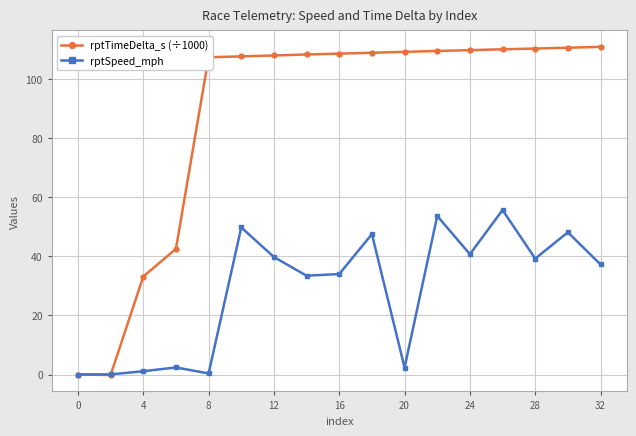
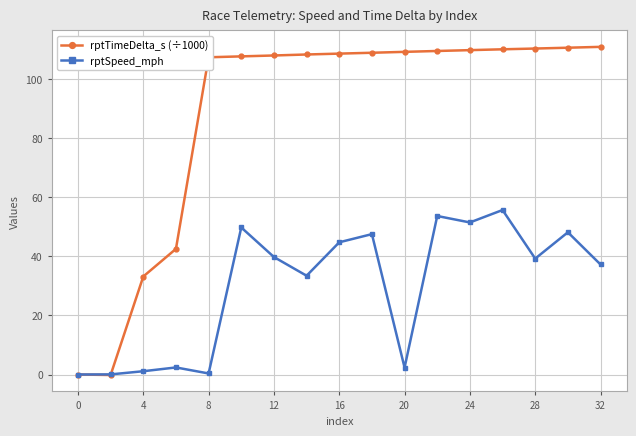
rptSpeed_mph, 16: 34 -> 45
rptSpeed_mph, 24: 41 -> 51
